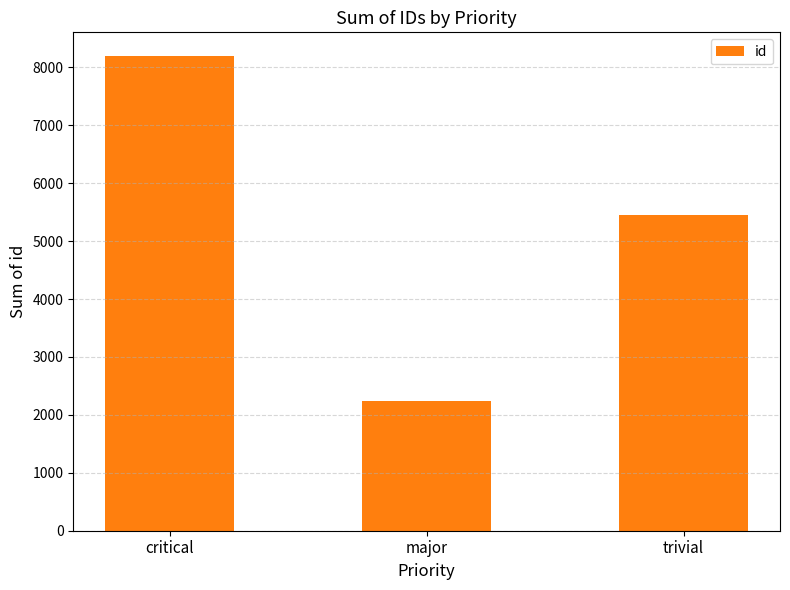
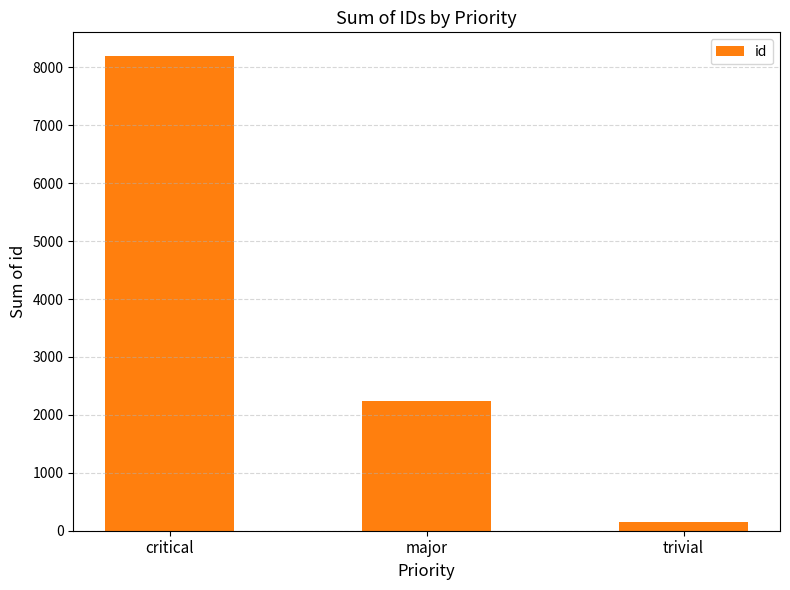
trivial: 5500 -> 100
